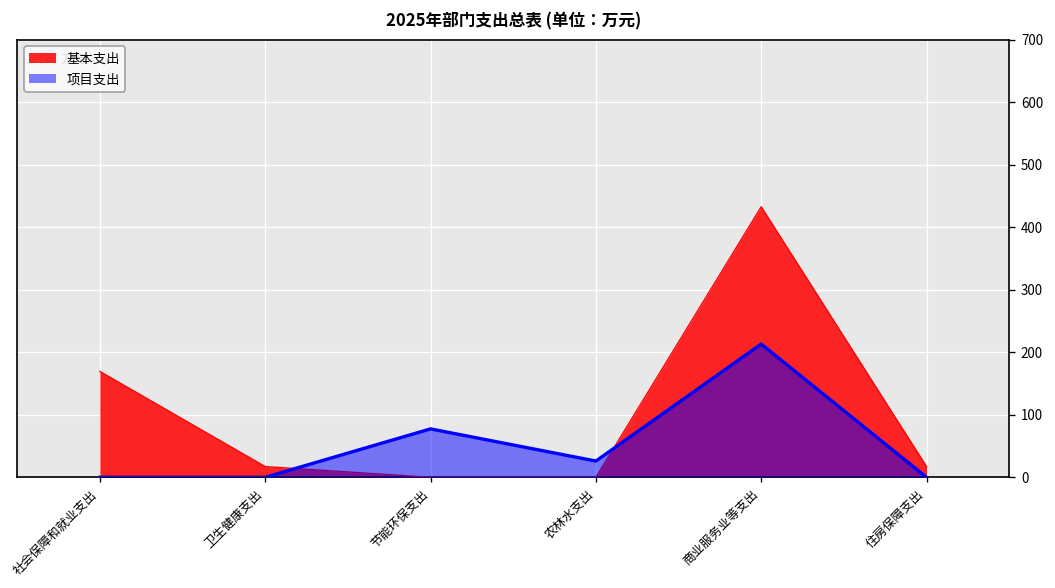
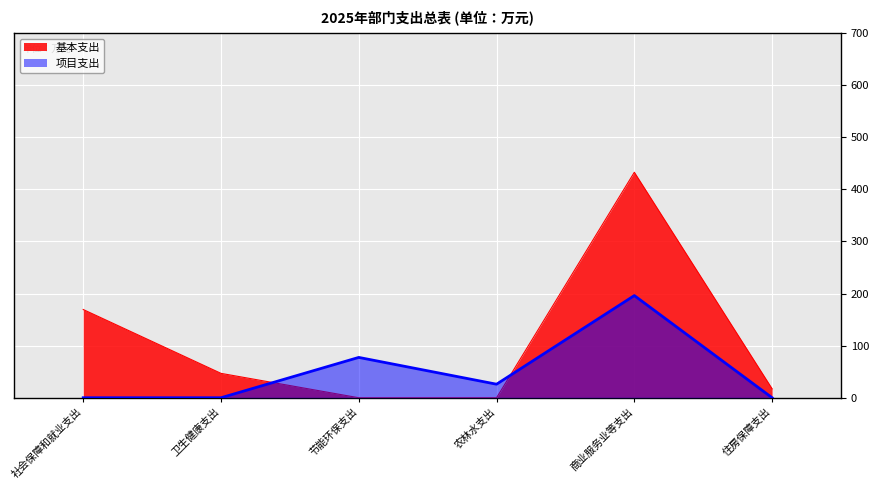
基本支出, 卫生健康支出: 20 -> 50
项目支出, 商业服务业等支出: 210 -> 200
